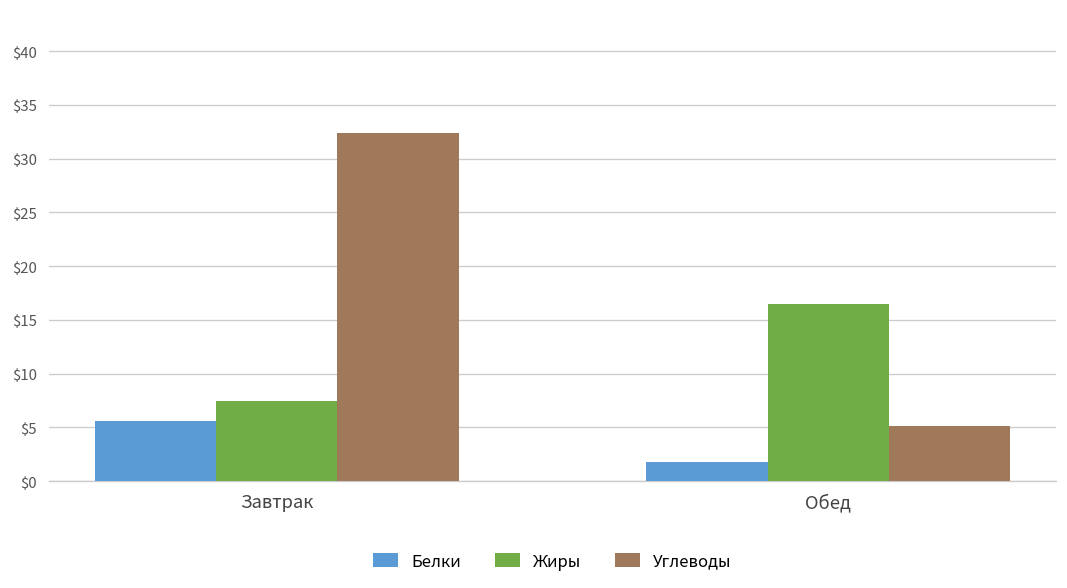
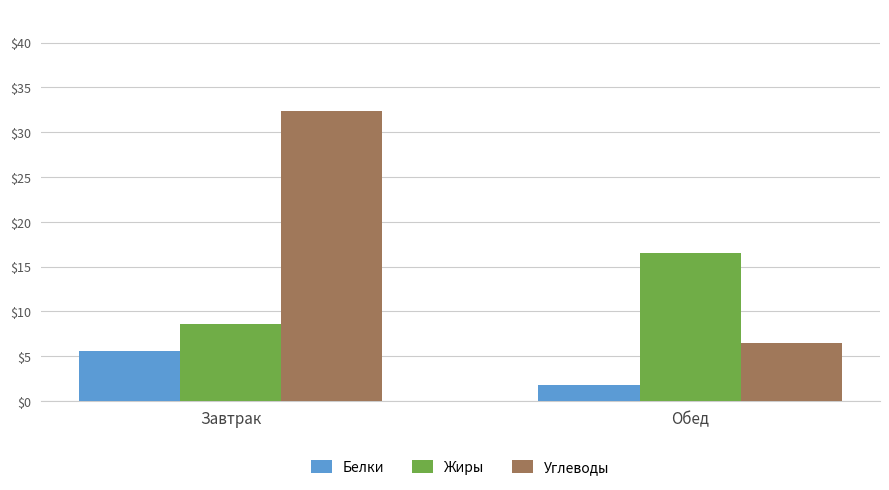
Жиры, Завтрак: $8 -> $9
Углеводы, Обед: $5 -> $7
